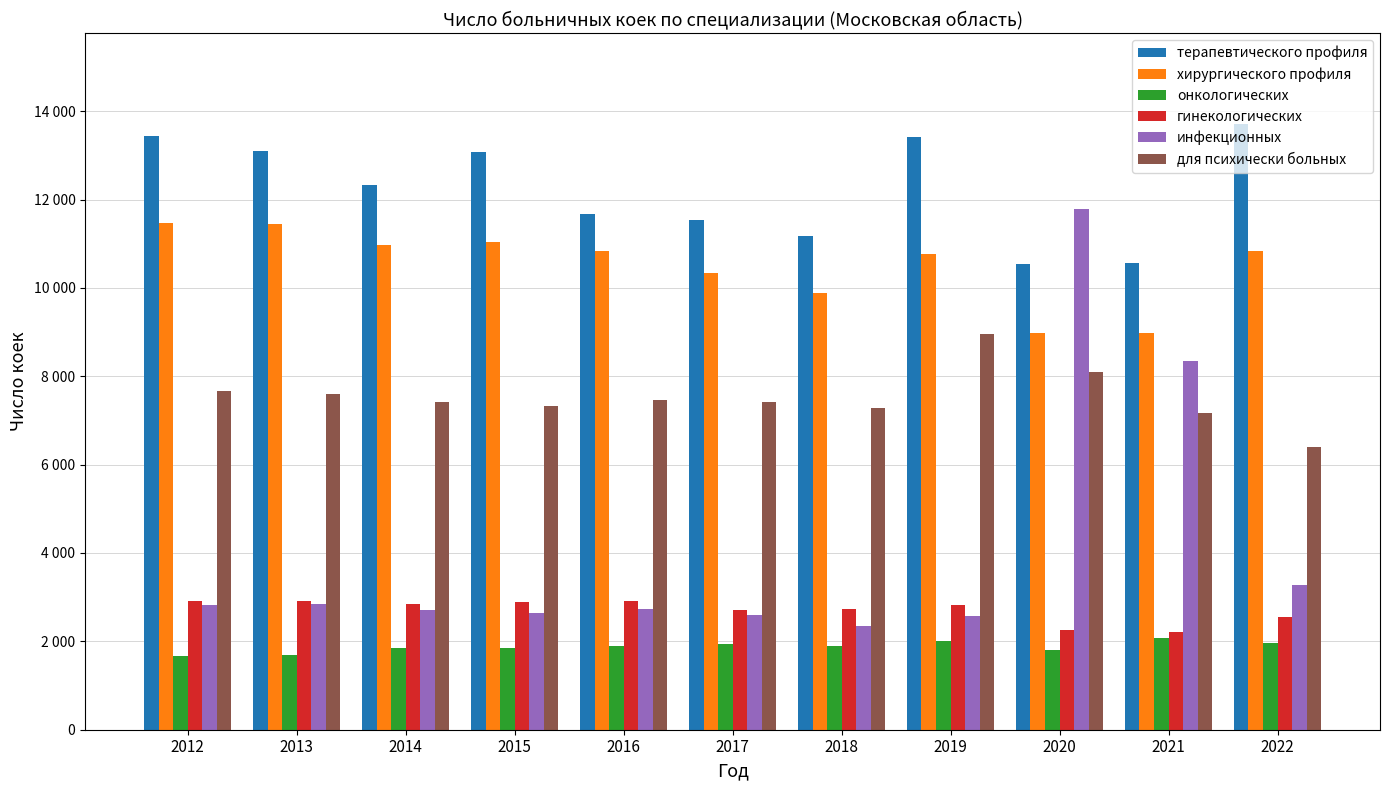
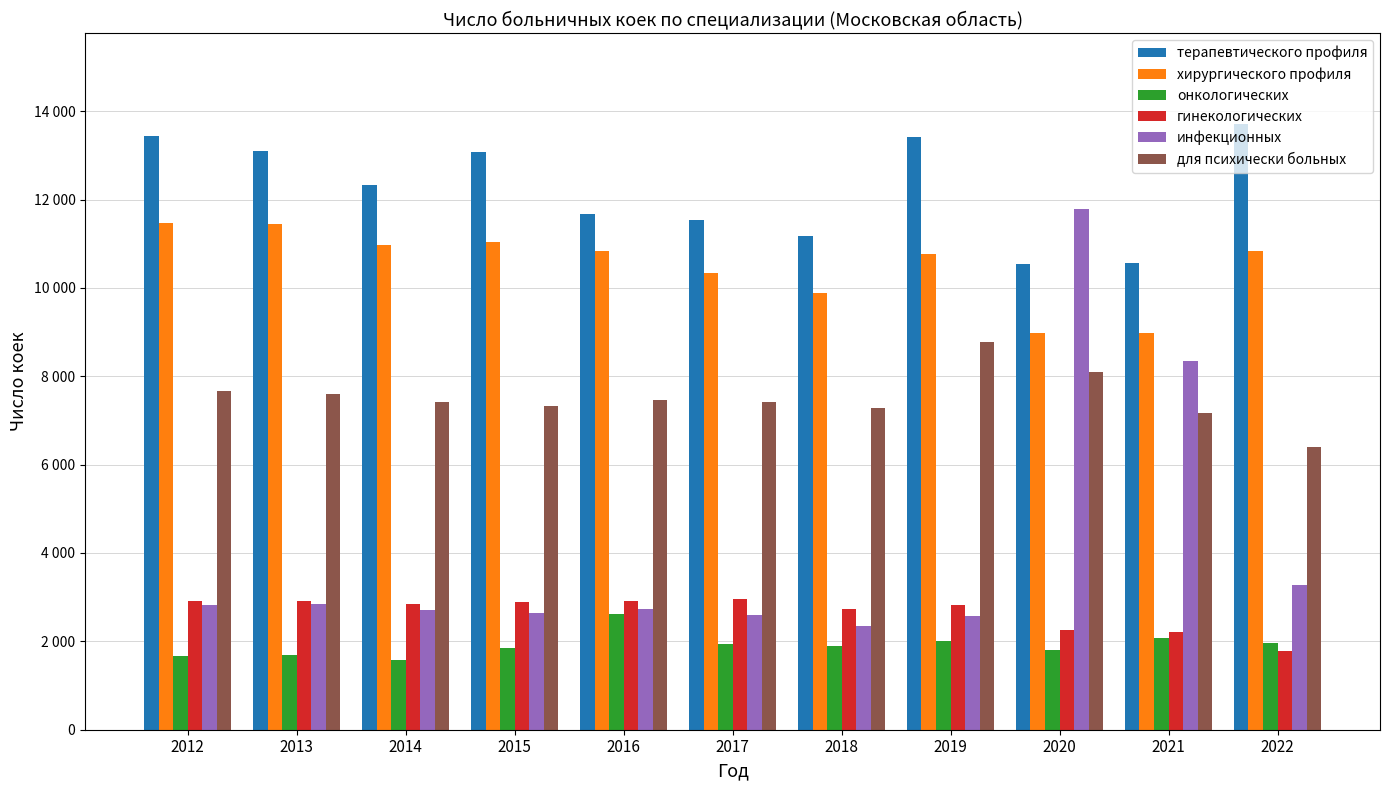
онкологических, 2014: 1900 -> 1600
онкологических, 2016: 1900 -> 2600
гинекологических, 2017: 2700 -> 3000
для психически больных, 2019: 9000 -> 8800
гинекологических, 2022: 2500 -> 1800
